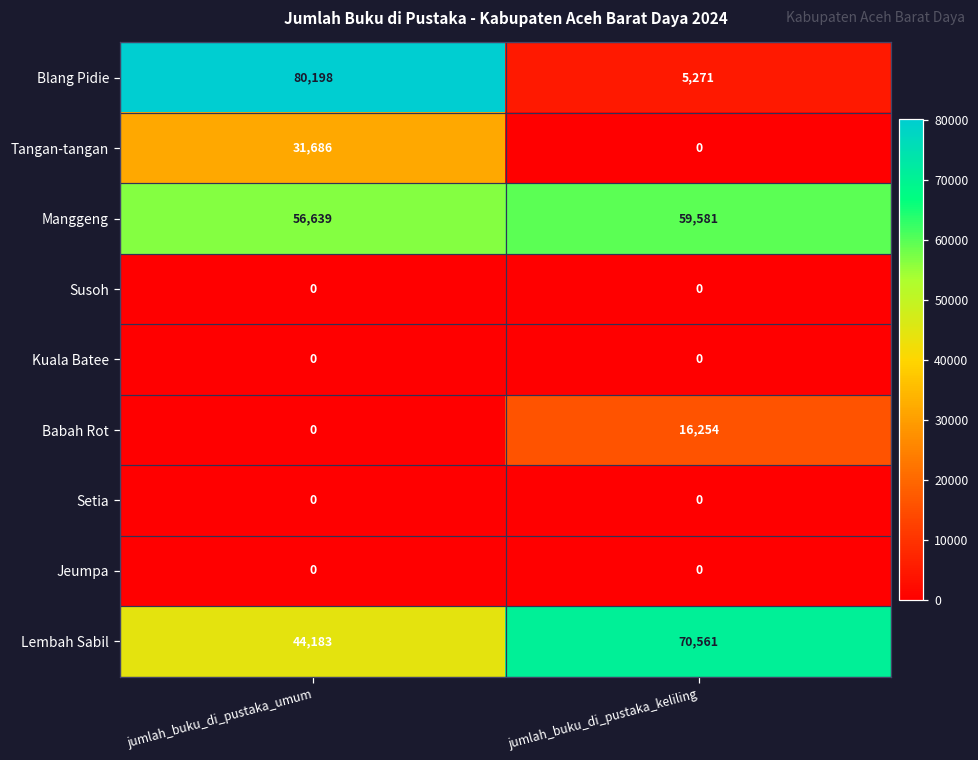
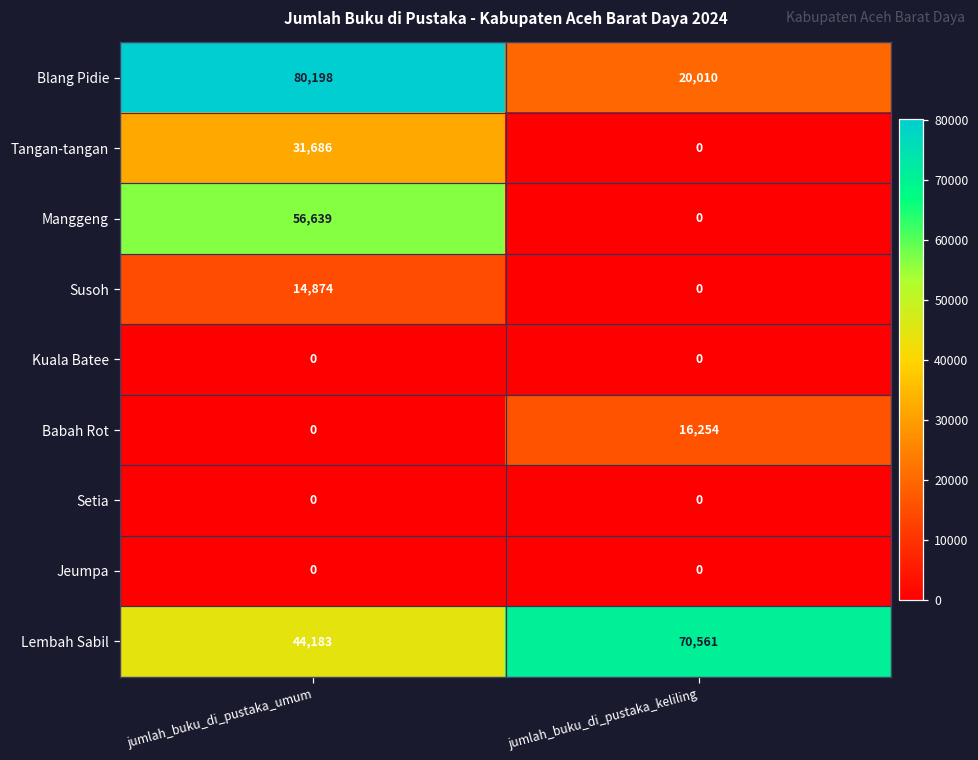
Blang Pidie, jumlah_buku_di_pustaka_keliling: 5,271 -> 20,010
Manggeng, jumlah_buku_di_pustaka_keliling: 59,581 -> 0
Susoh, jumlah_buku_di_pustaka_umum: 0 -> 14,874
